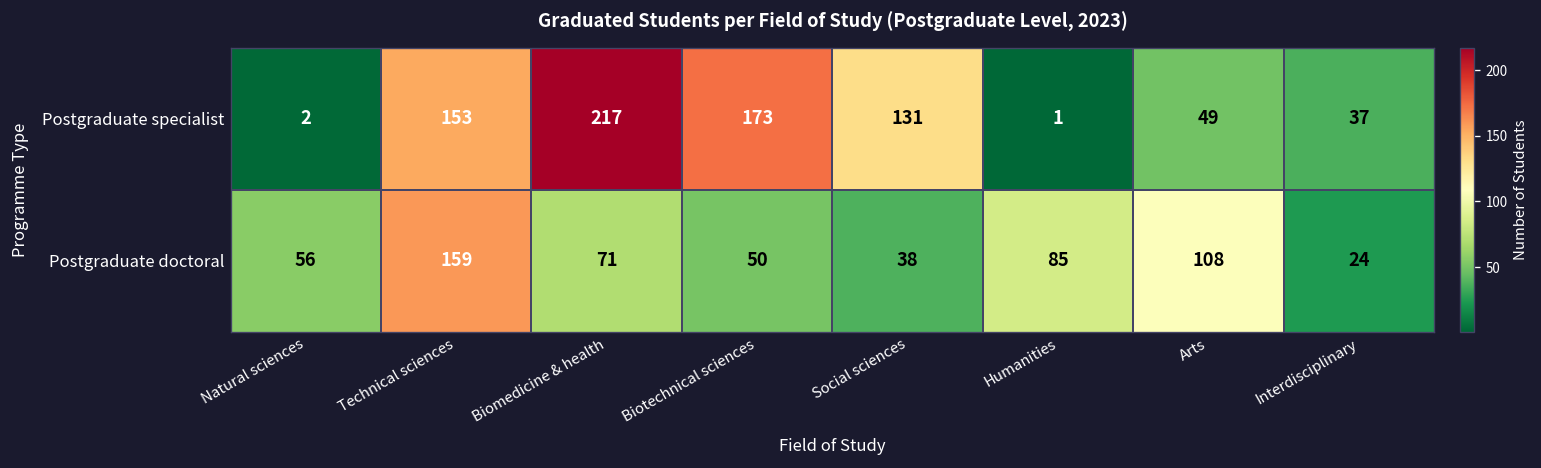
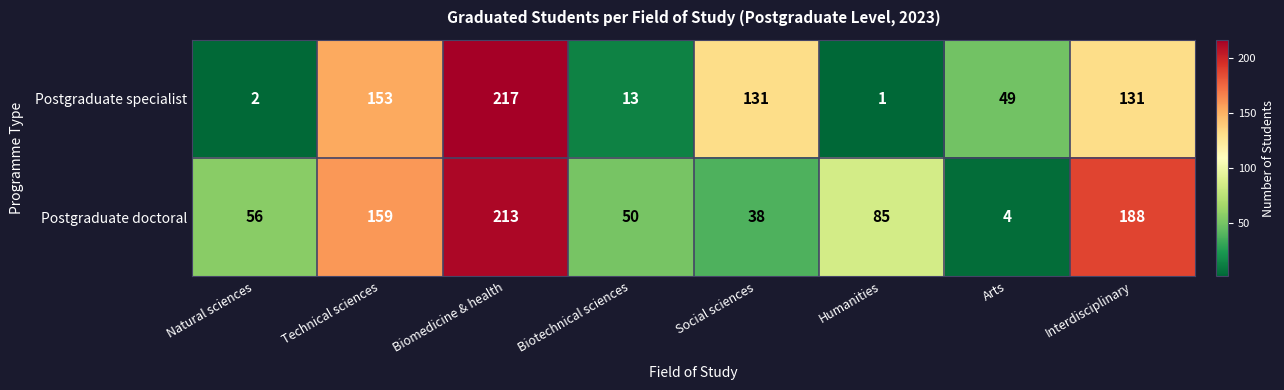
Postgraduate specialist, Biotechnical sciences: 173 -> 13
Postgraduate specialist, Interdisciplinary: 37 -> 131
Postgraduate doctoral, Biomedicine & health: 71 -> 213
Postgraduate doctoral, Arts: 108 -> 4
Postgraduate doctoral, Interdisciplinary: 24 -> 188
